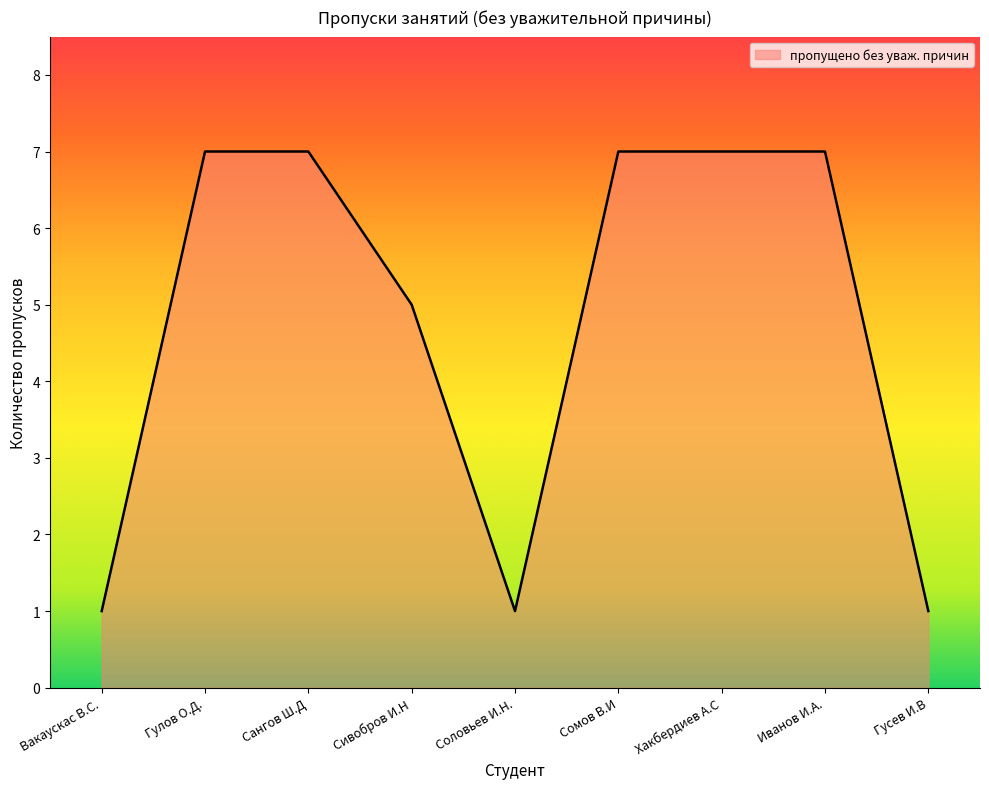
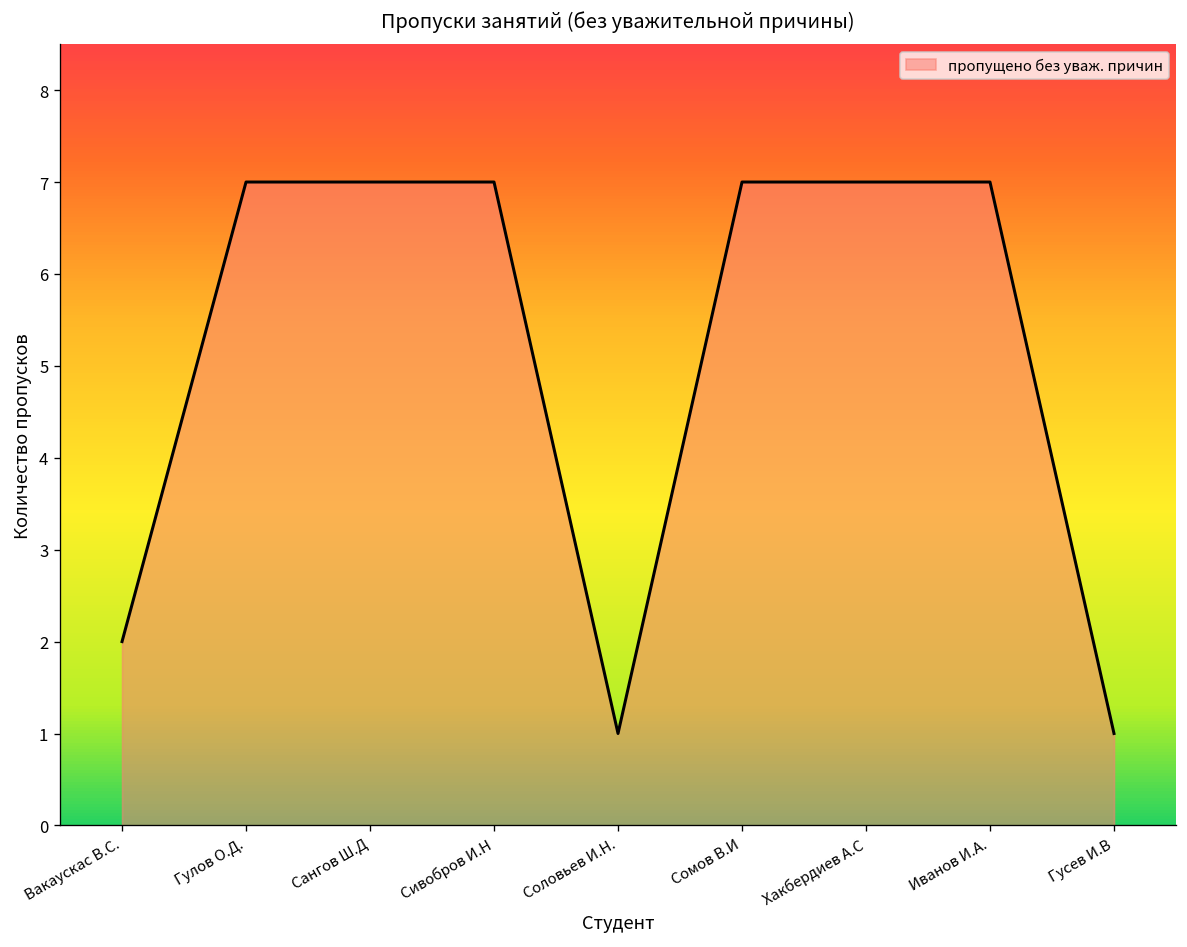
Вакаускас В.С.: 1 -> 2
Сивобров И.Н: 5 -> 7
